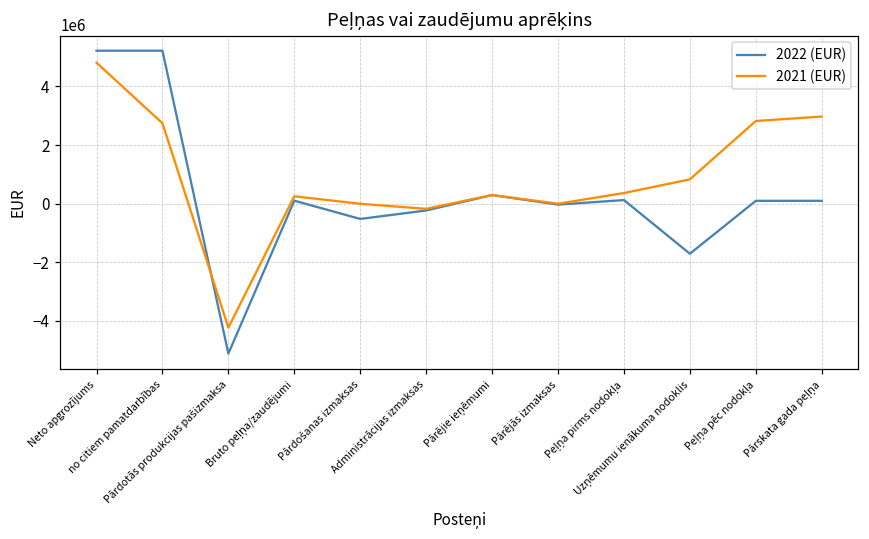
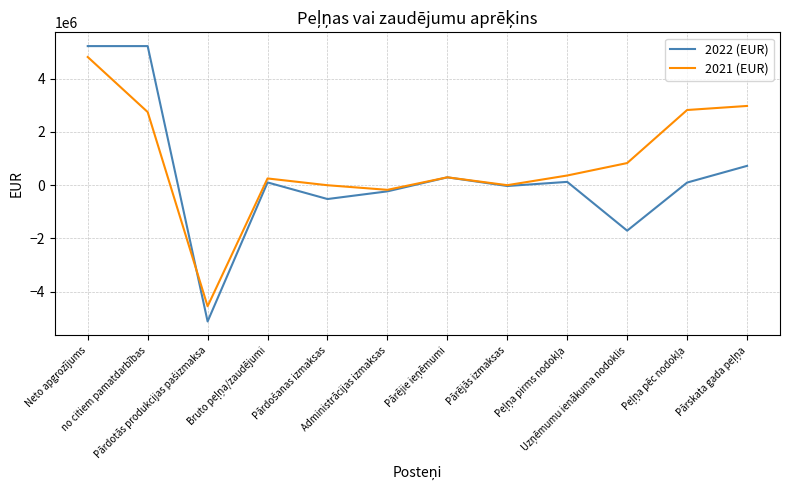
2021 (EUR), Pārdotās produkcijas pašizmaksa: -4200000 -> -4500000
2022 (EUR), Pārskata gada peļņa: 100000 -> 700000
